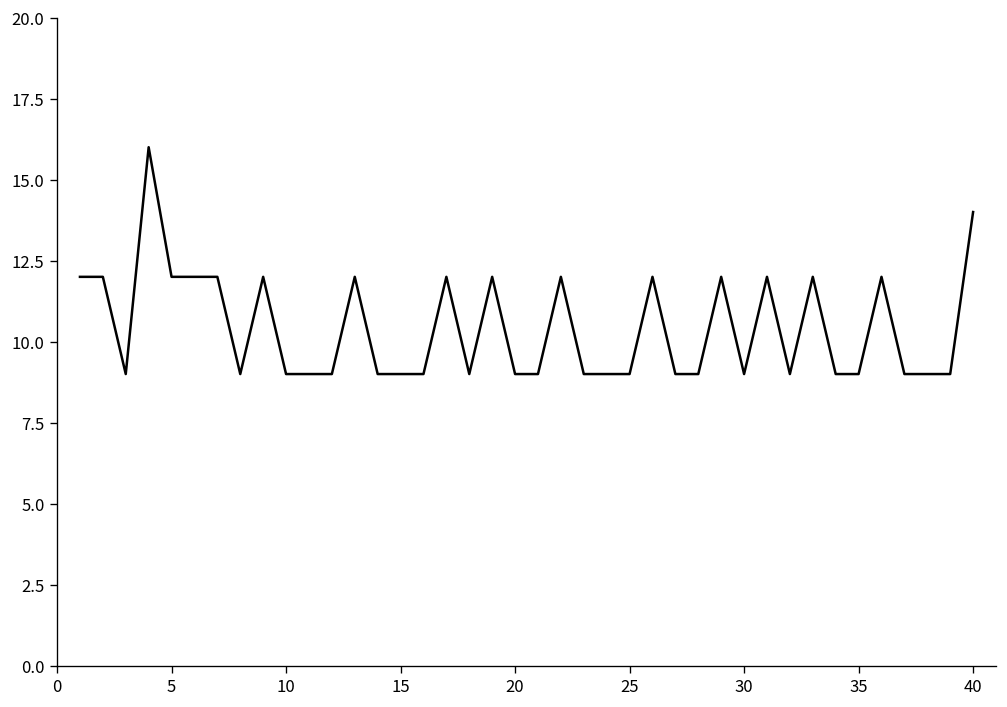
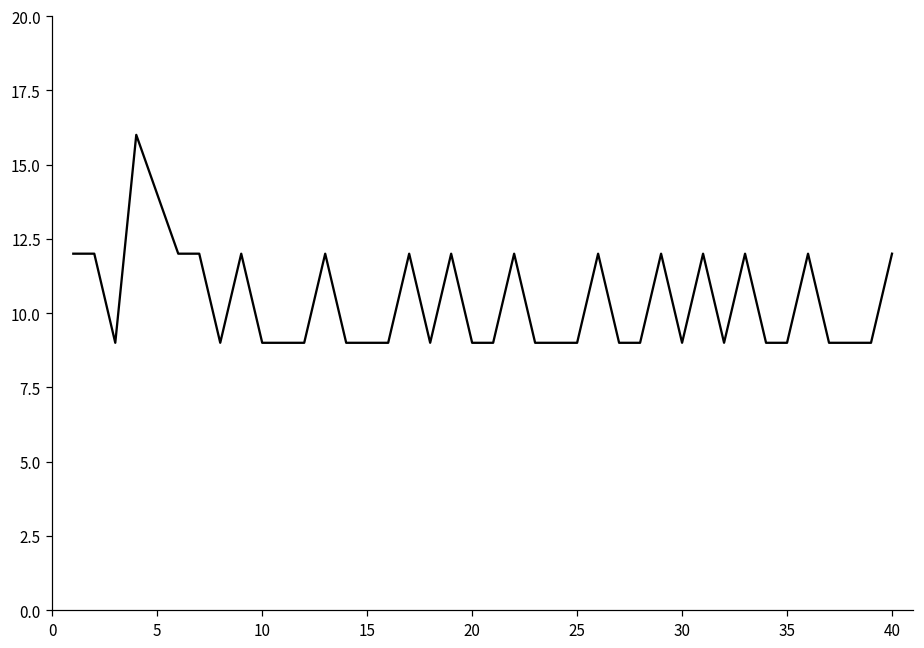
5: 12 -> 14
40: 14 -> 12
